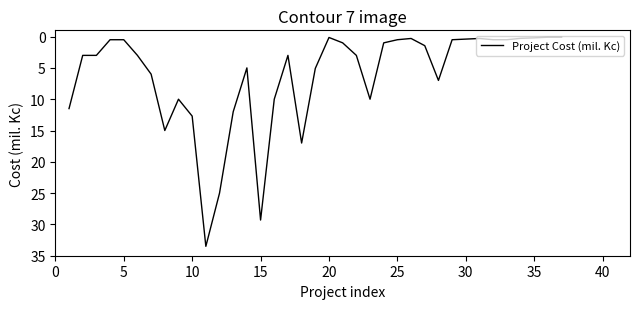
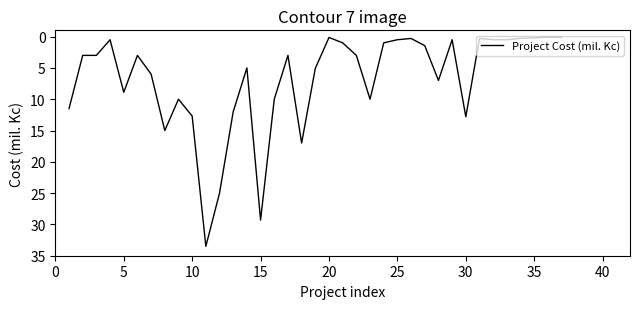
5: 1 -> 9
30: 0 -> 13
